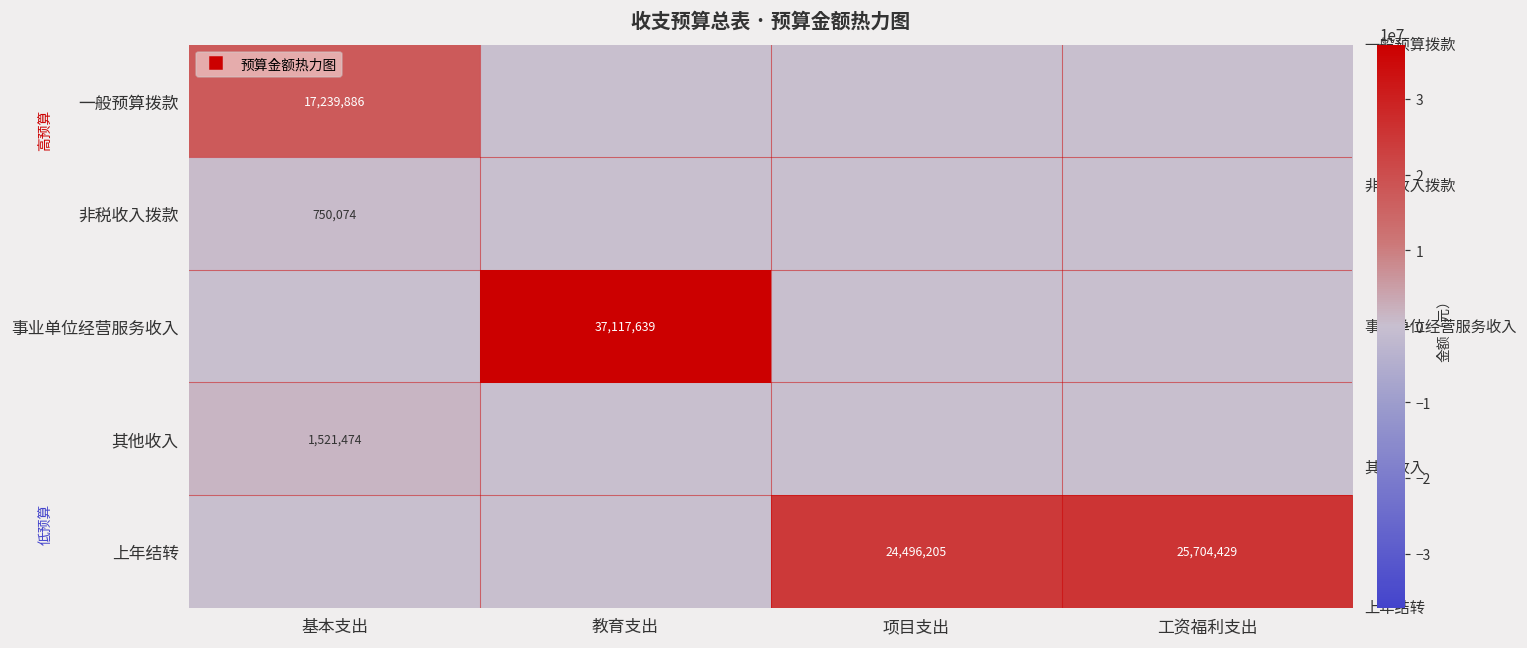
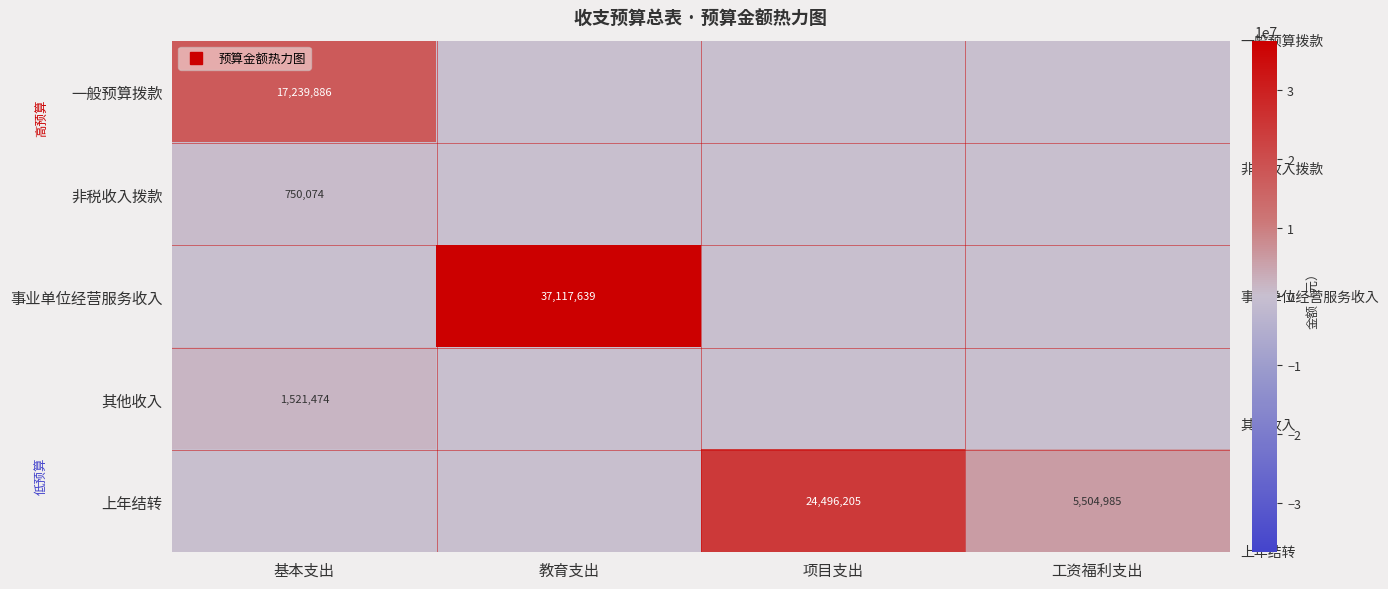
上年结转, 工资福利支出: 25,704,429 -> 5,504,985
